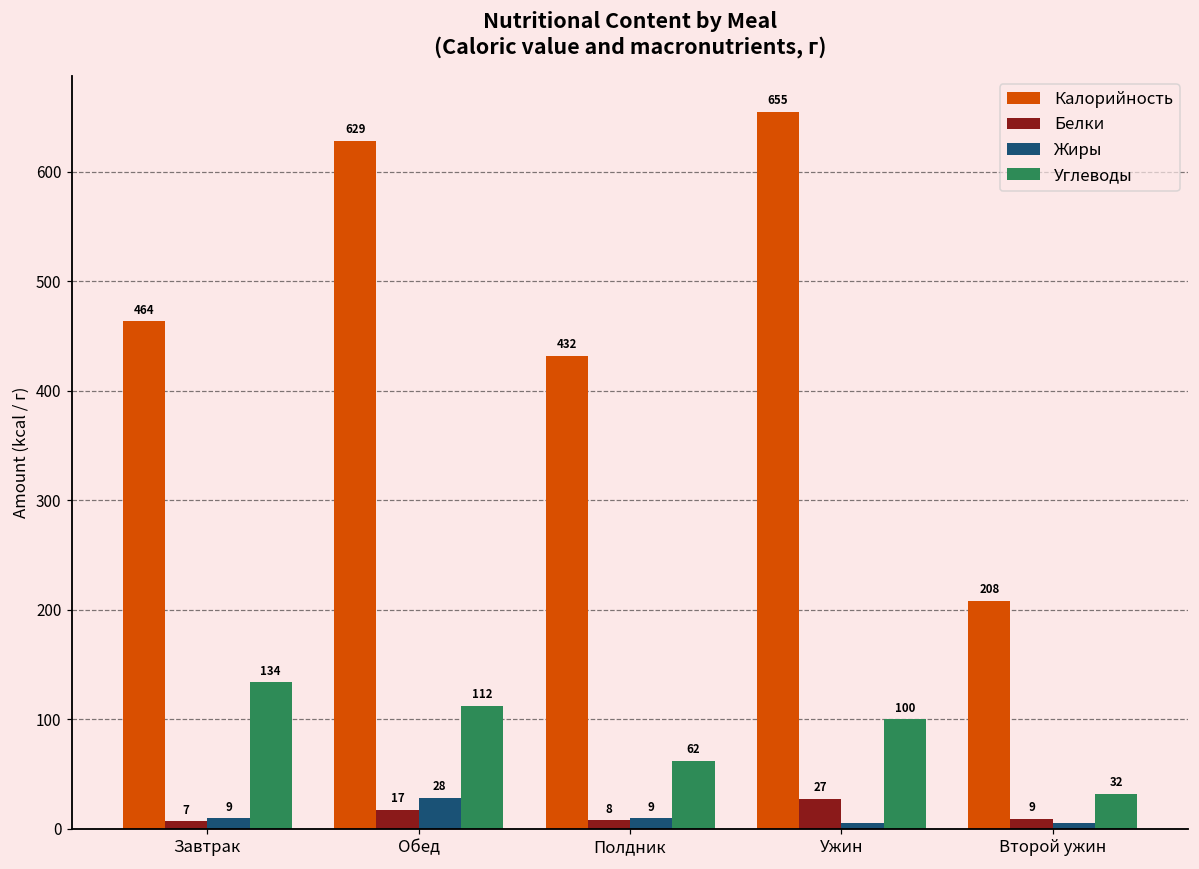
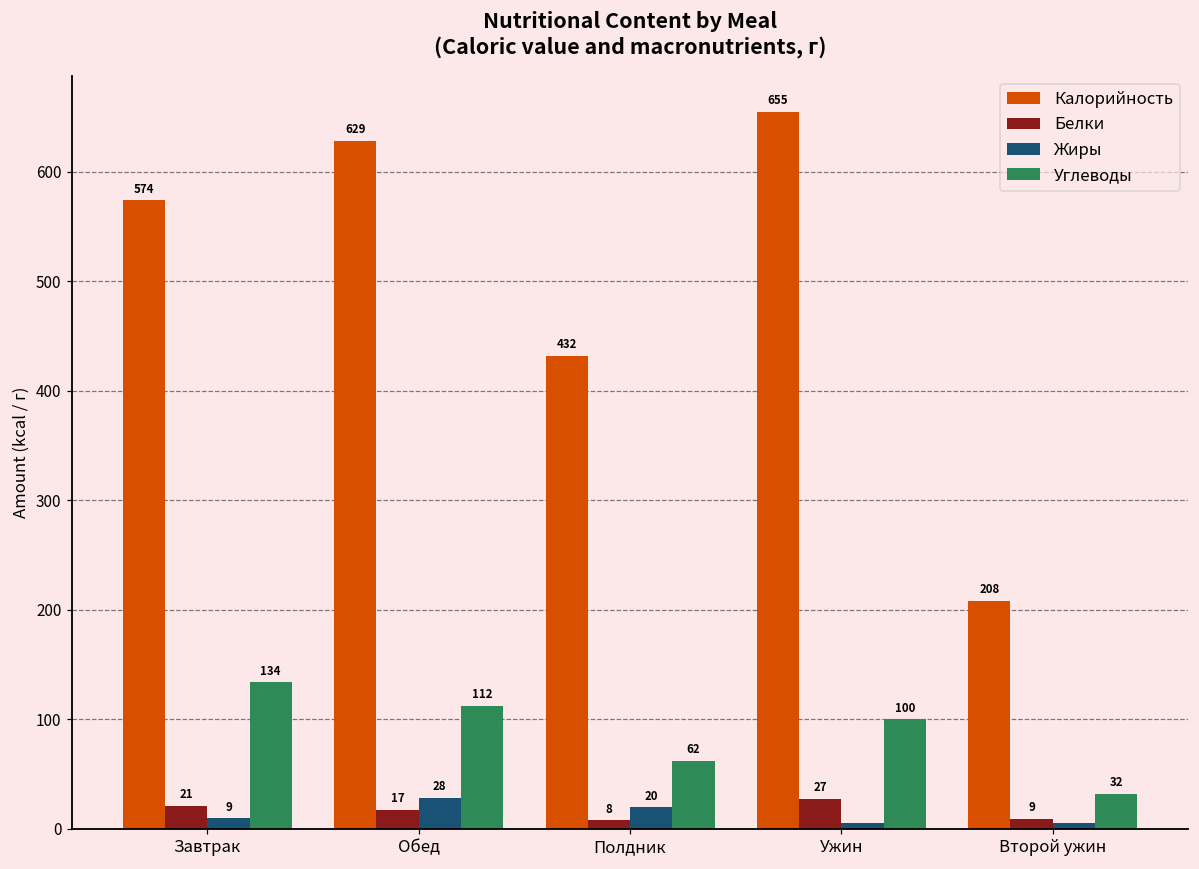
Калорийность, Завтрак: 464 -> 574
Белки, Завтрак: 7 -> 21
Жиры, Полдник: 9 -> 20
